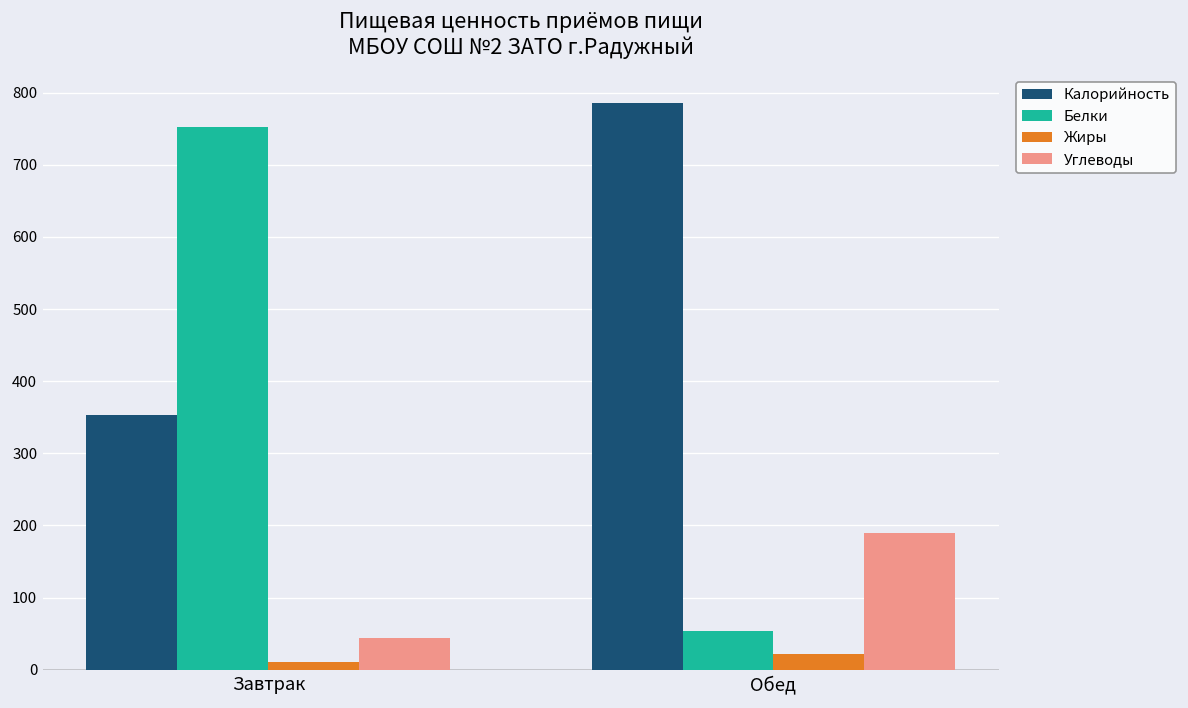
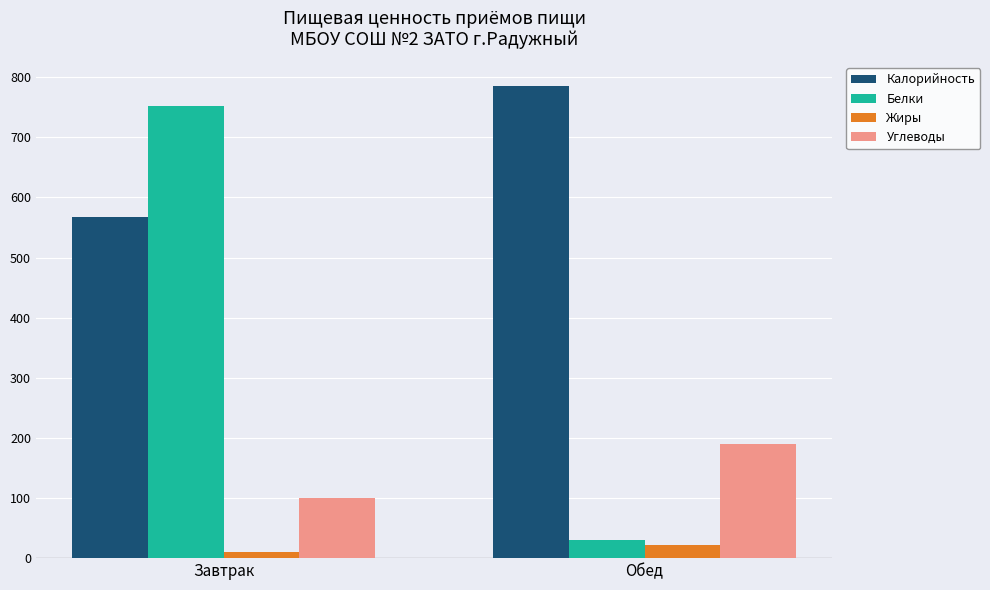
Калорийность, Завтрак: 350 -> 570
Углеводы, Завтрак: 40 -> 100
Белки, Обед: 50 -> 30
